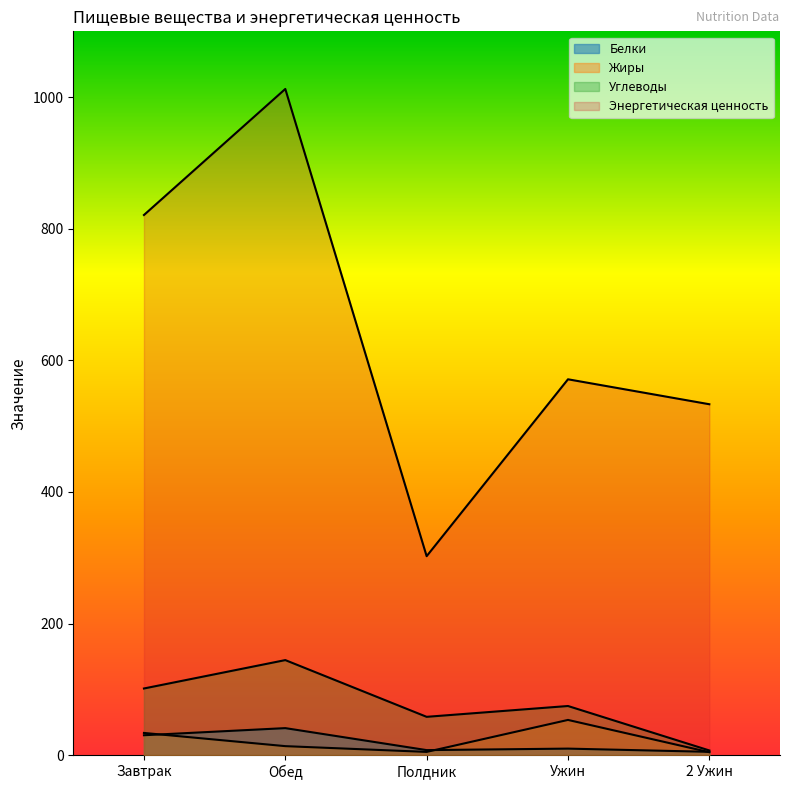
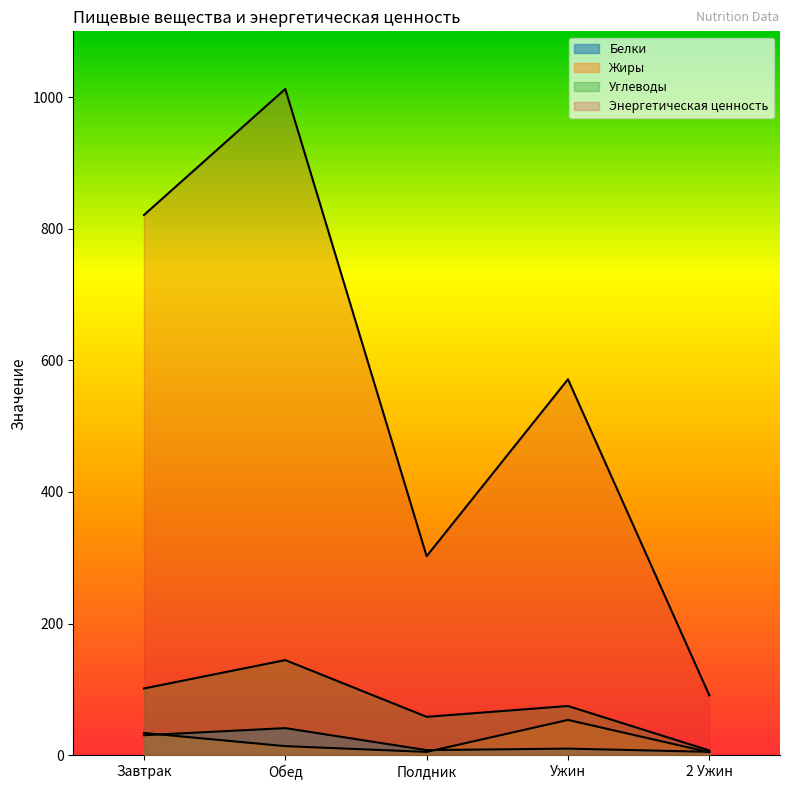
Энергетическая ценность, 2 Ужин: 530 -> 90
